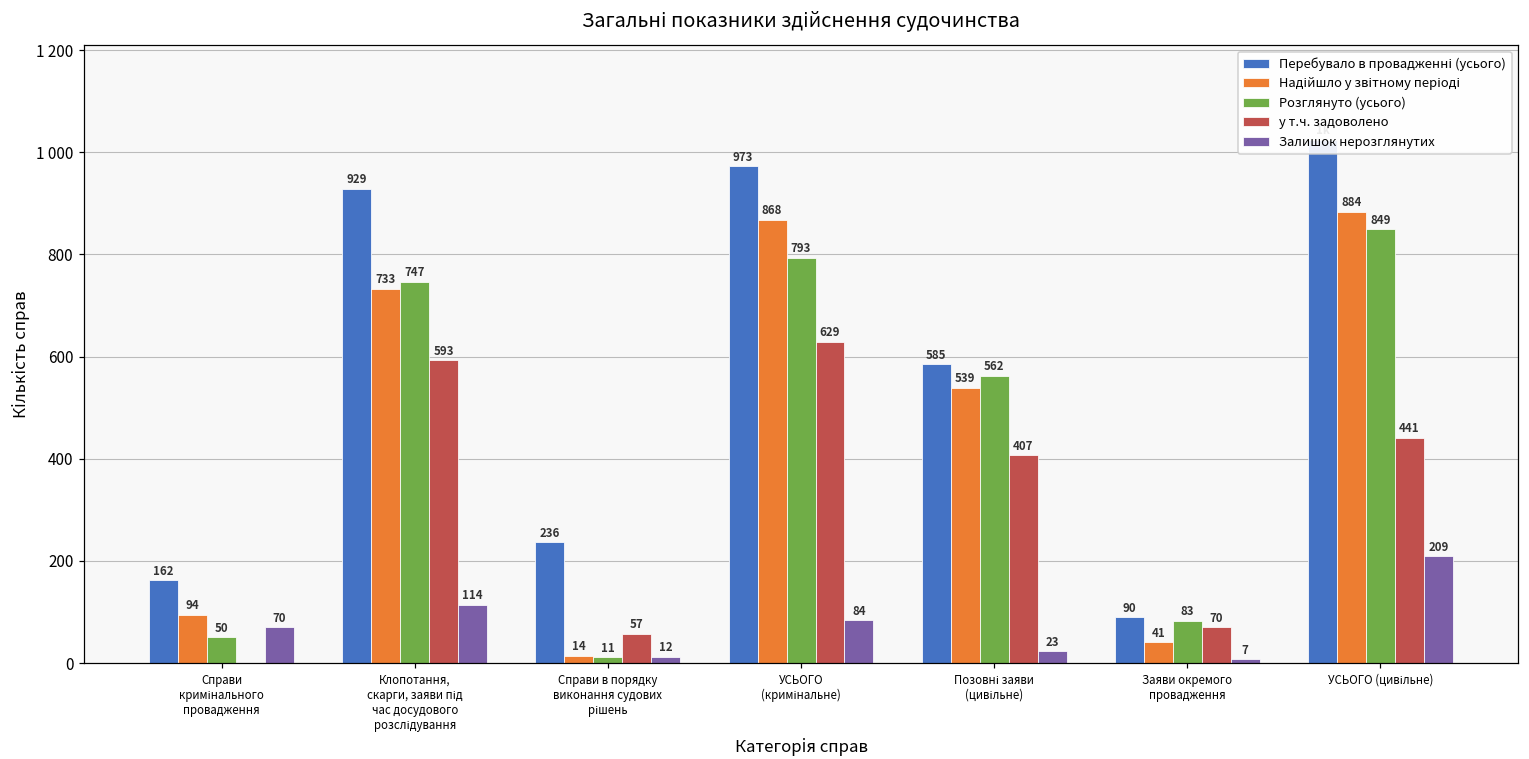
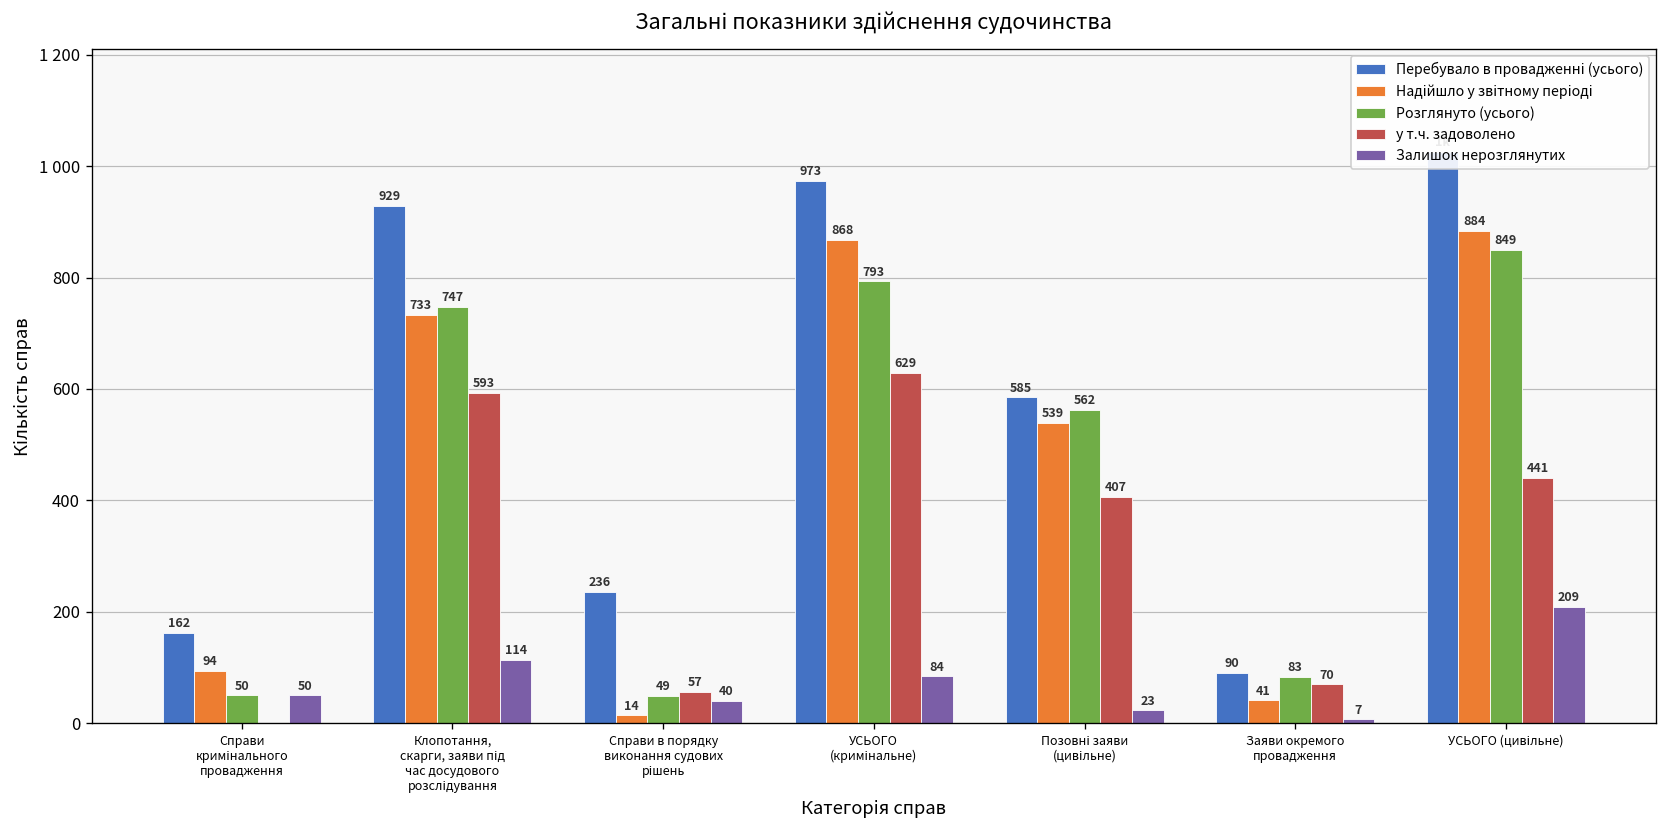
Залишок нерозглянутих, Справи кримінального провадження: 70 -> 50
Розглянуто (усього), Справи в порядку виконання судових рішень: 11 -> 49
Залишок нерозглянутих, Справи в порядку виконання судових рішень: 12 -> 40
